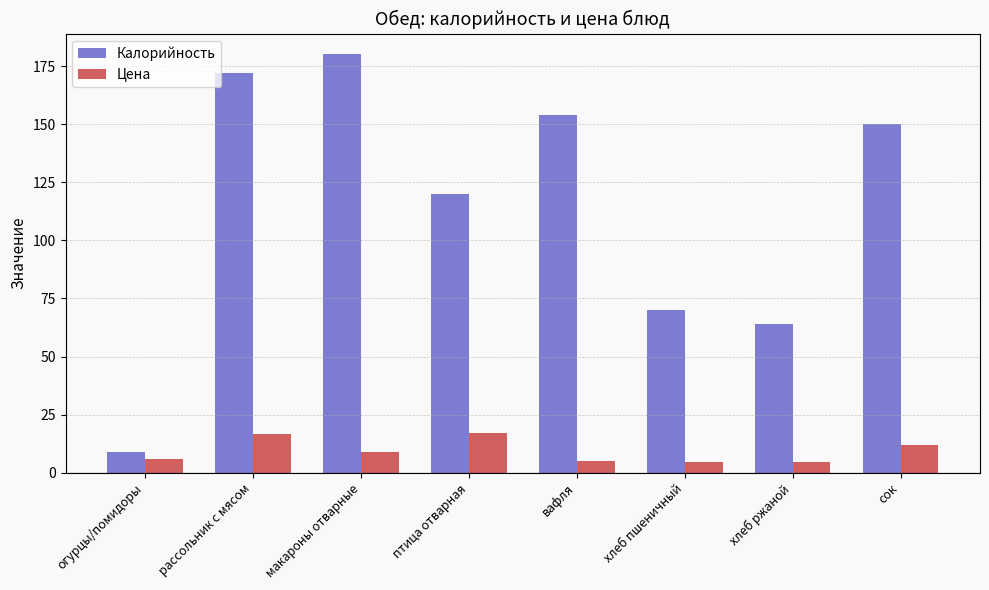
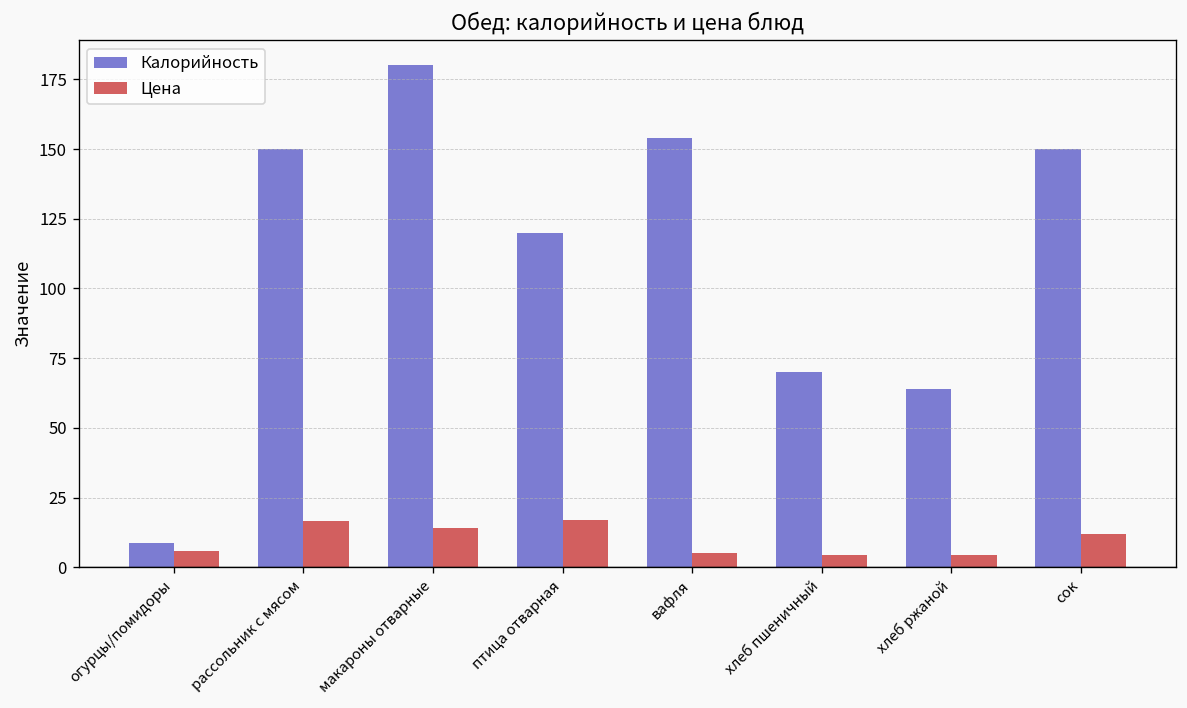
Калорийность, рассольник с мясом: 172 -> 150
Цена, макароны отварные: 9 -> 14
